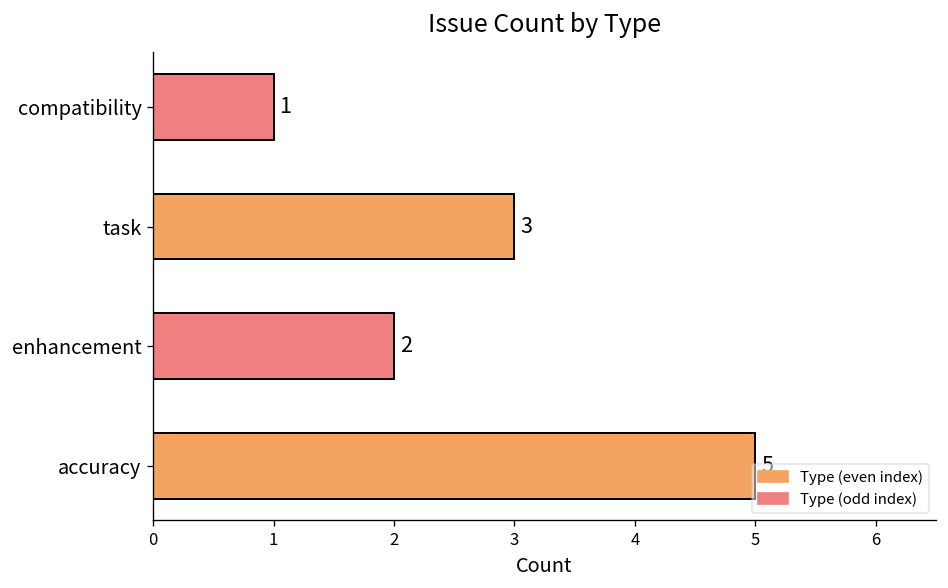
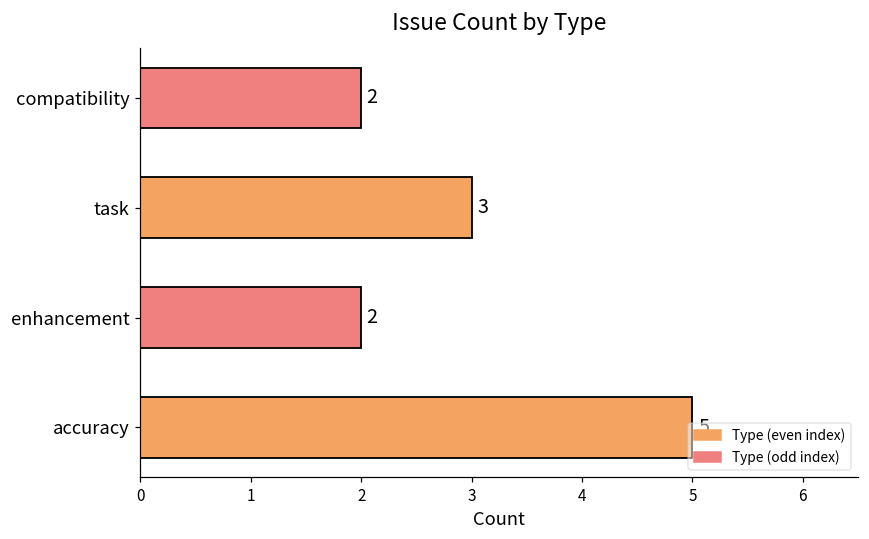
compatibility: 1 -> 2
